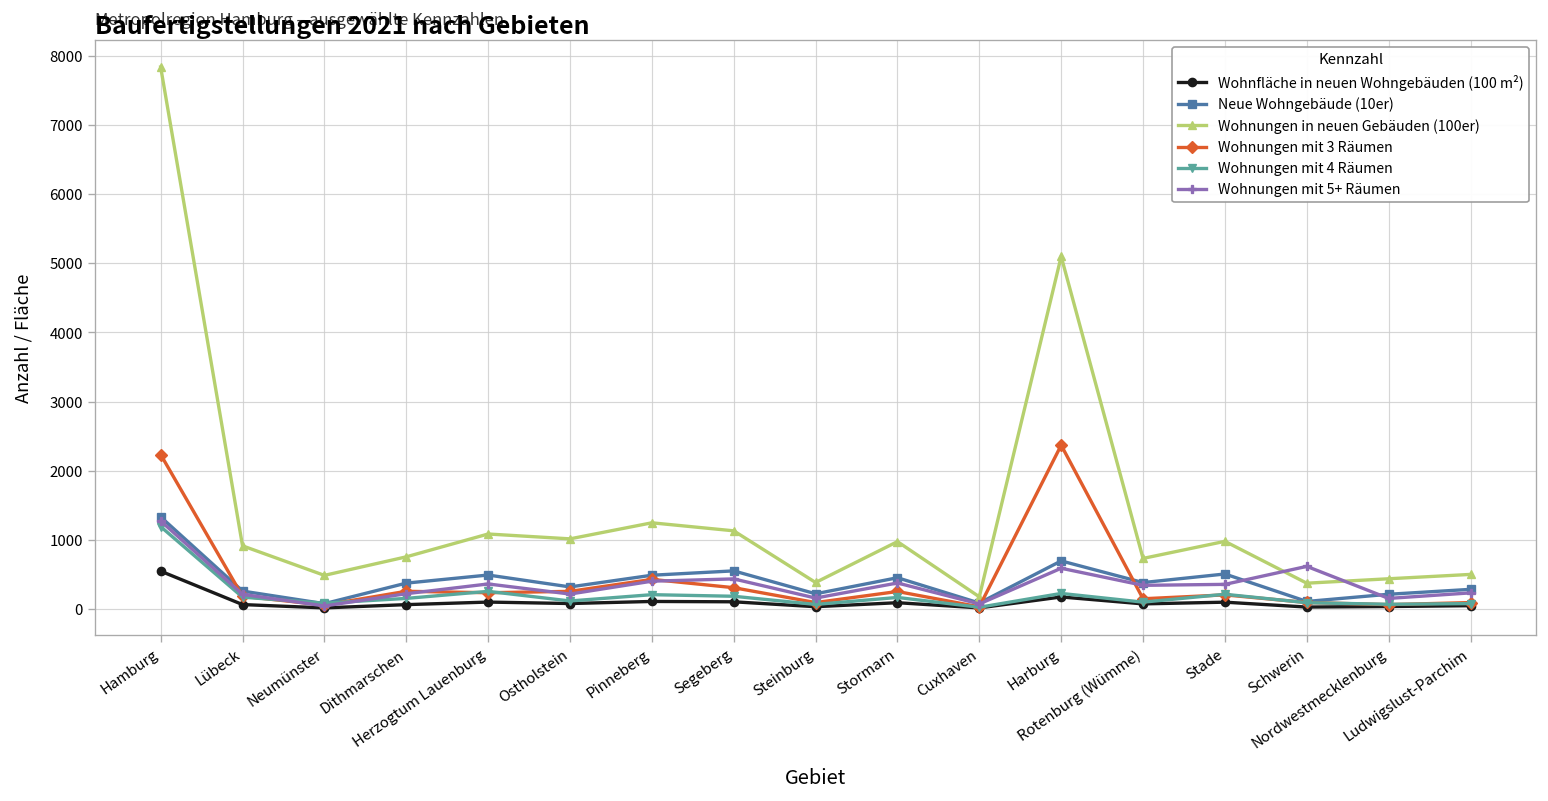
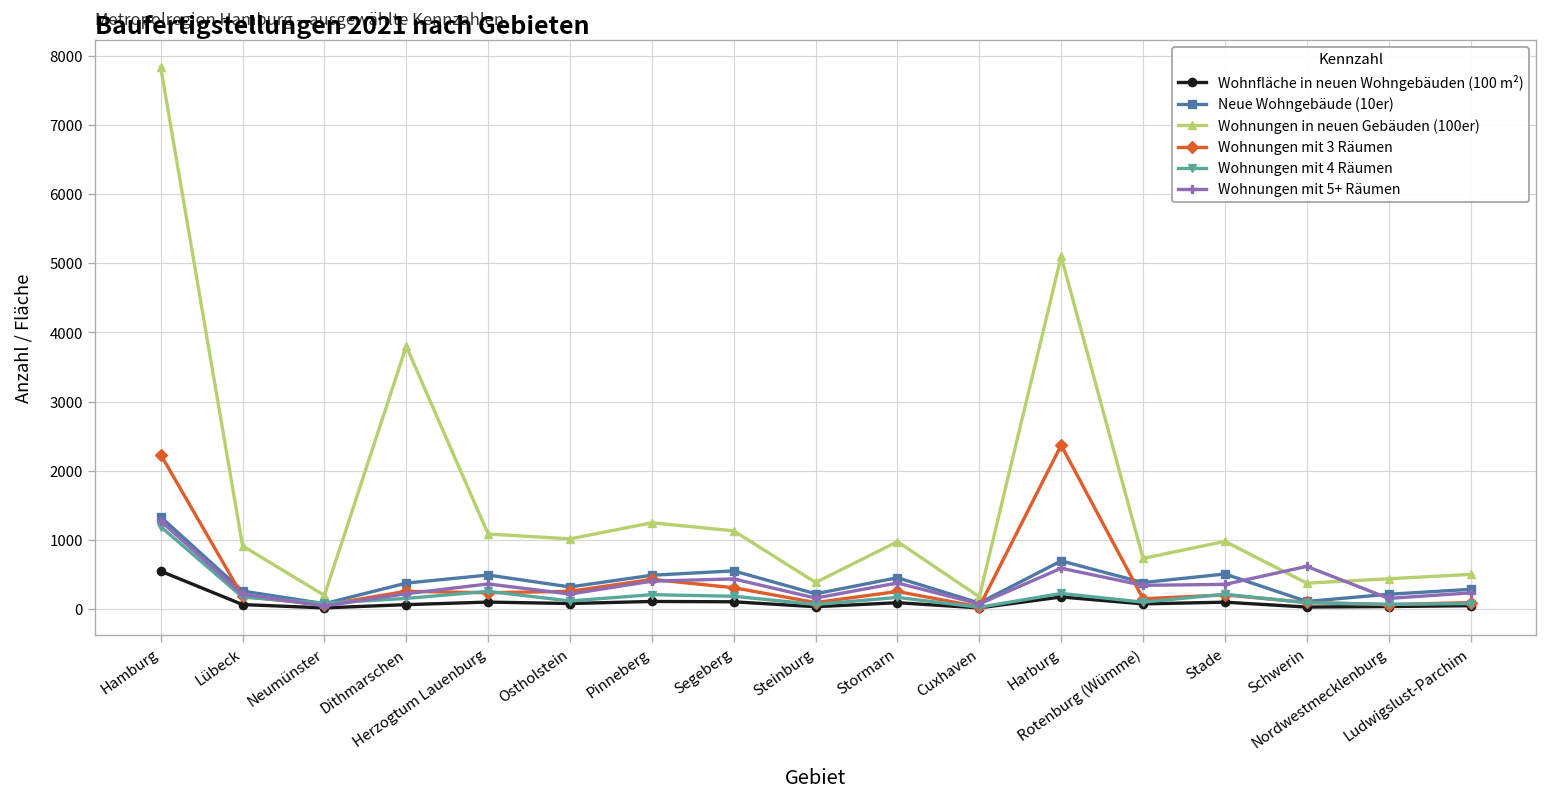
Wohnungen in neuen Gebäuden (100er), Neumünster: 500 -> 200
Wohnungen in neuen Gebäuden (100er), Dithmarschen: 800 -> 3800
